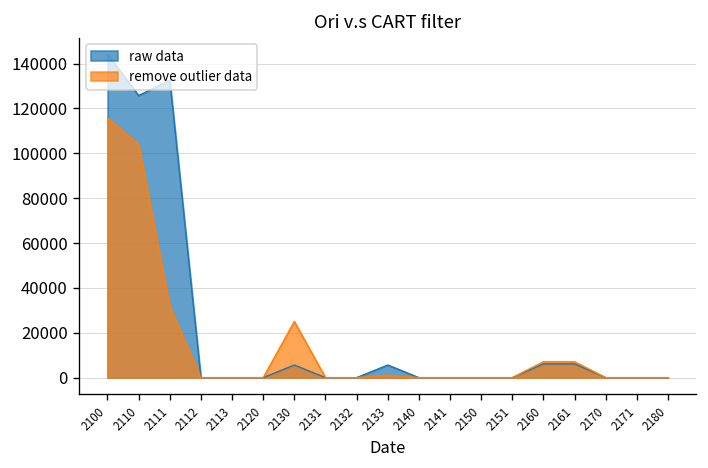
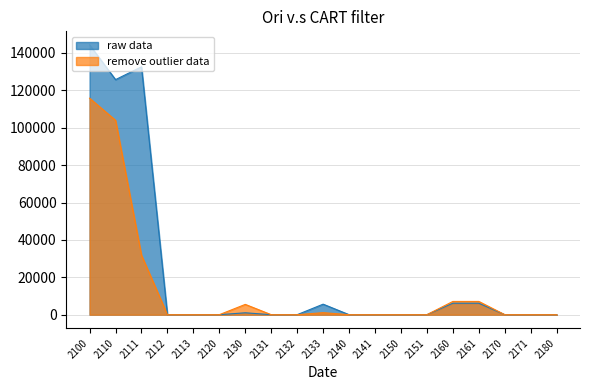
raw data, 2130: 6000 -> 1000
remove outlier data, 2130: 25000 -> 6000
